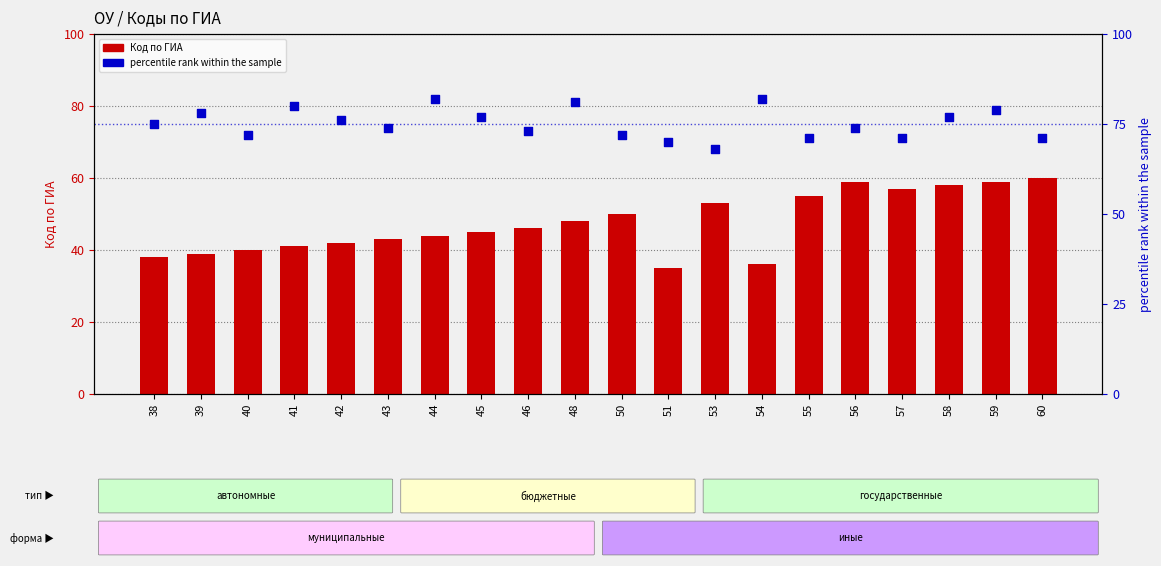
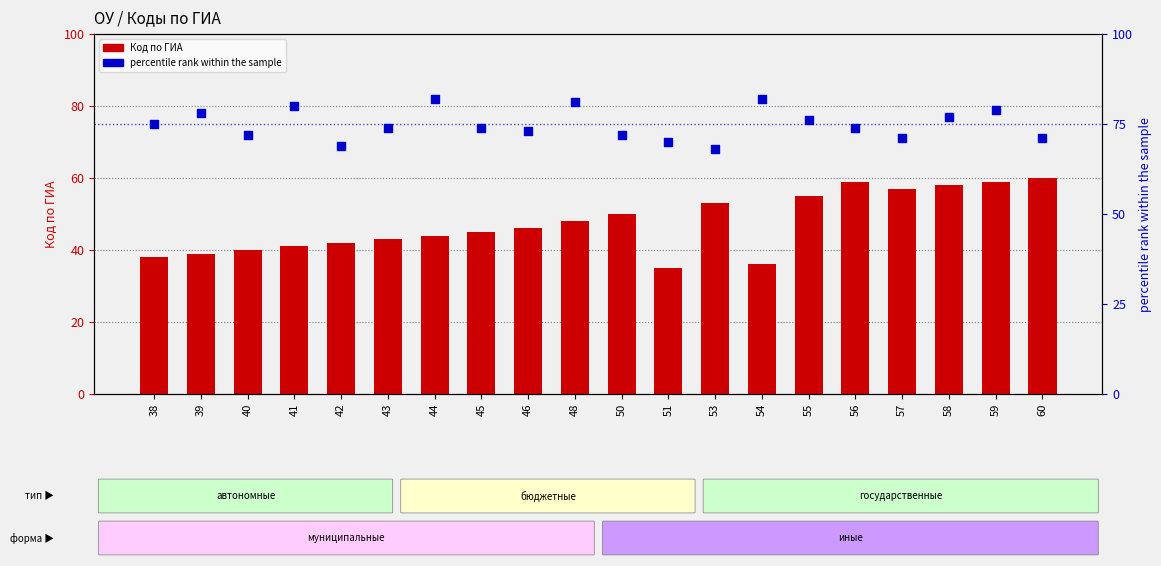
percentile rank within the sample, 42: 76 -> 69
percentile rank within the sample, 45: 77 -> 74
percentile rank within the sample, 55: 71 -> 76
